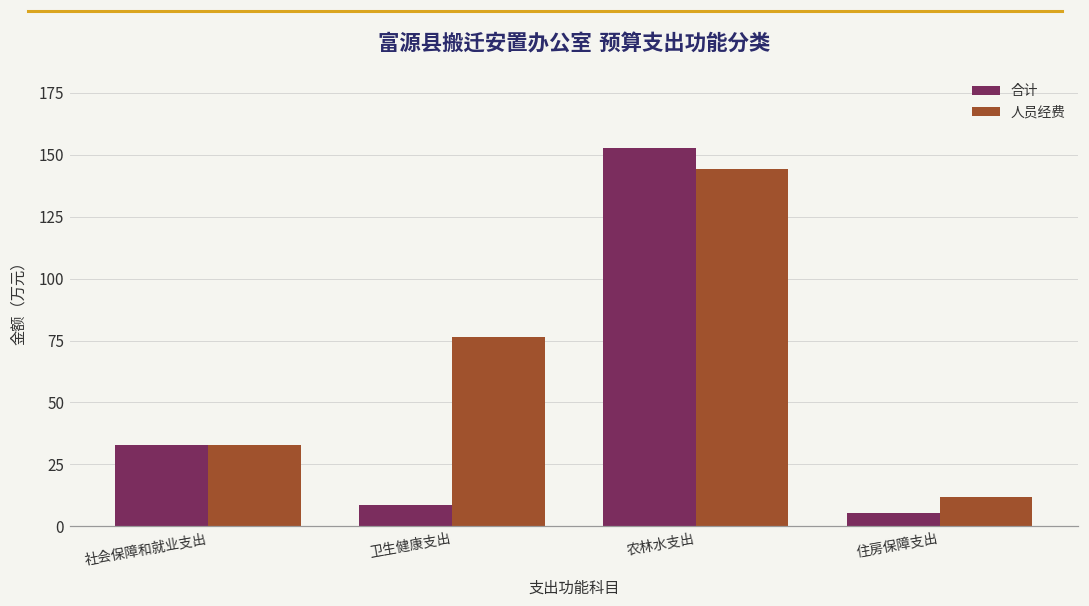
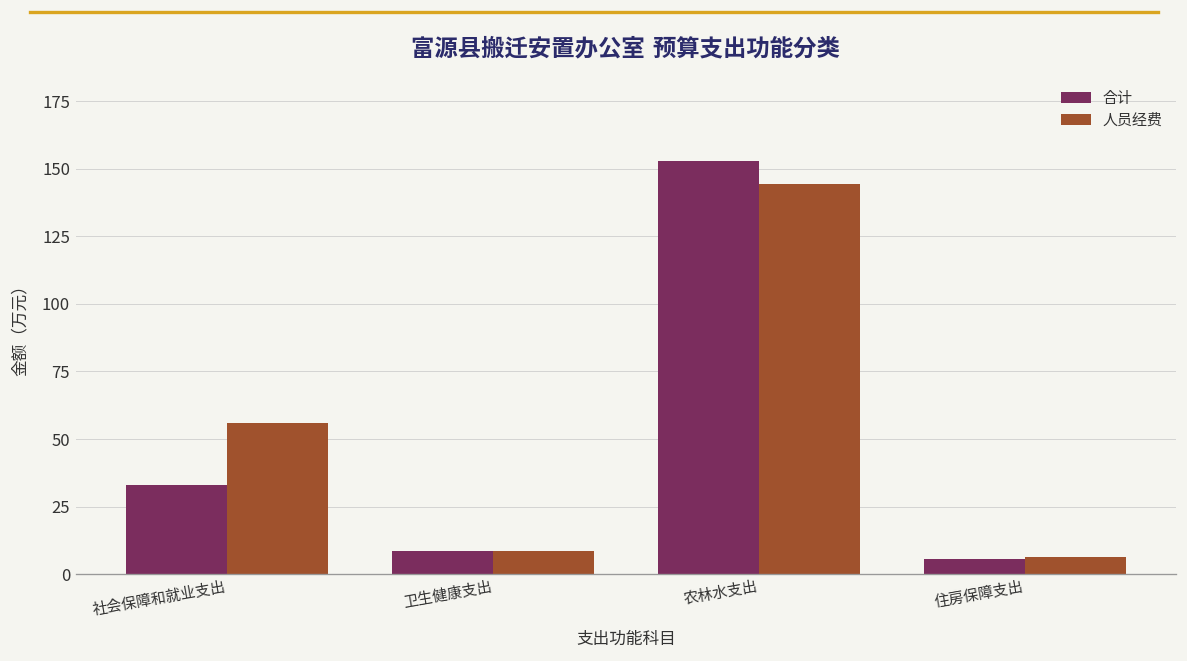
人员经费, 社会保障和就业支出: 33 -> 56
人员经费, 卫生健康支出: 76 -> 9
人员经费, 住房保障支出: 12 -> 6
